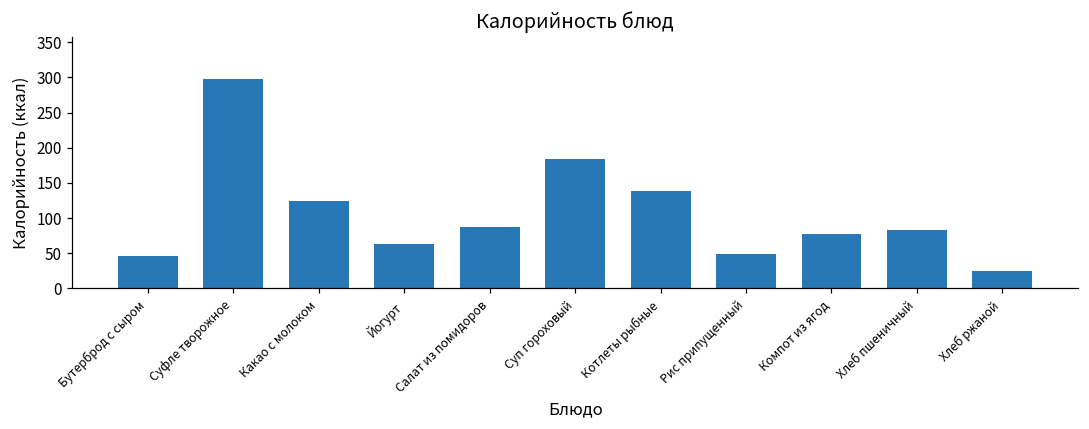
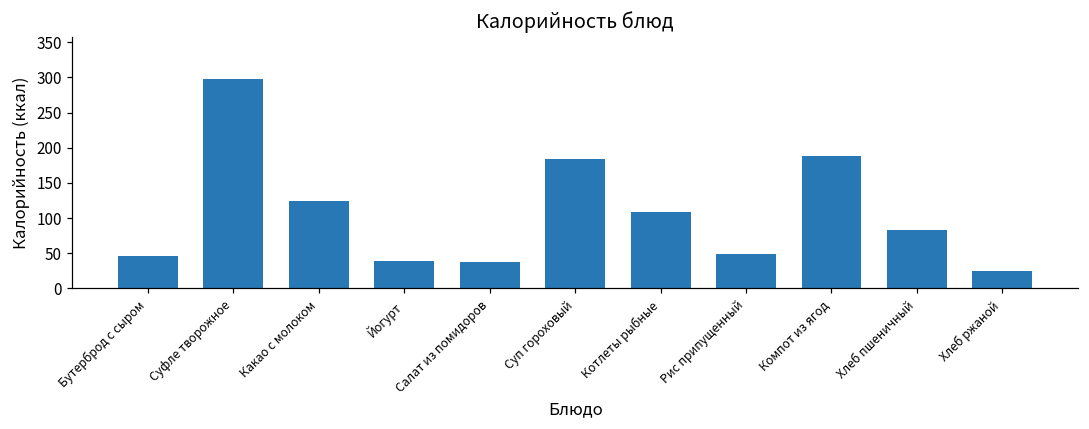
Йогурт: 60 -> 40
Салат из помидоров: 90 -> 40
Котлеты рыбные: 140 -> 110
Компот из ягод: 80 -> 190
